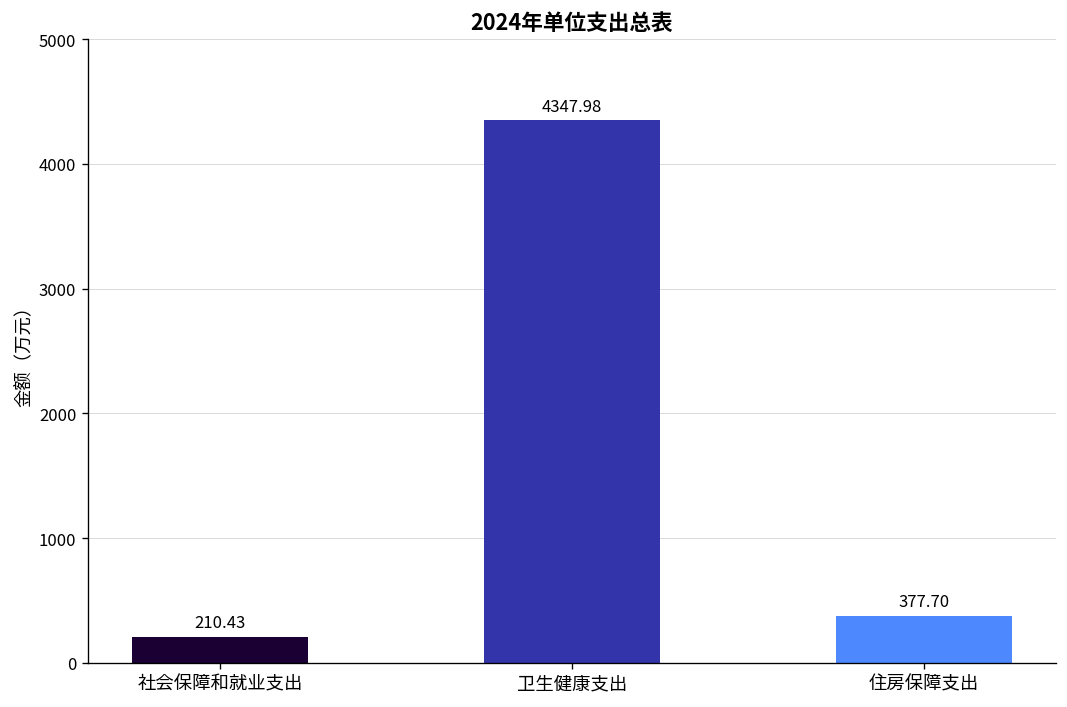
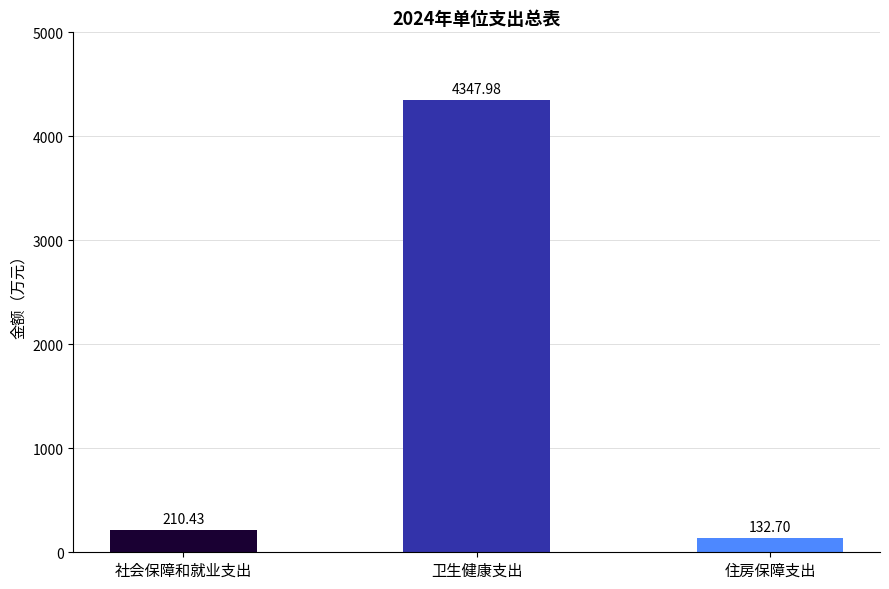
住房保障支出: 377.70 -> 132.70
